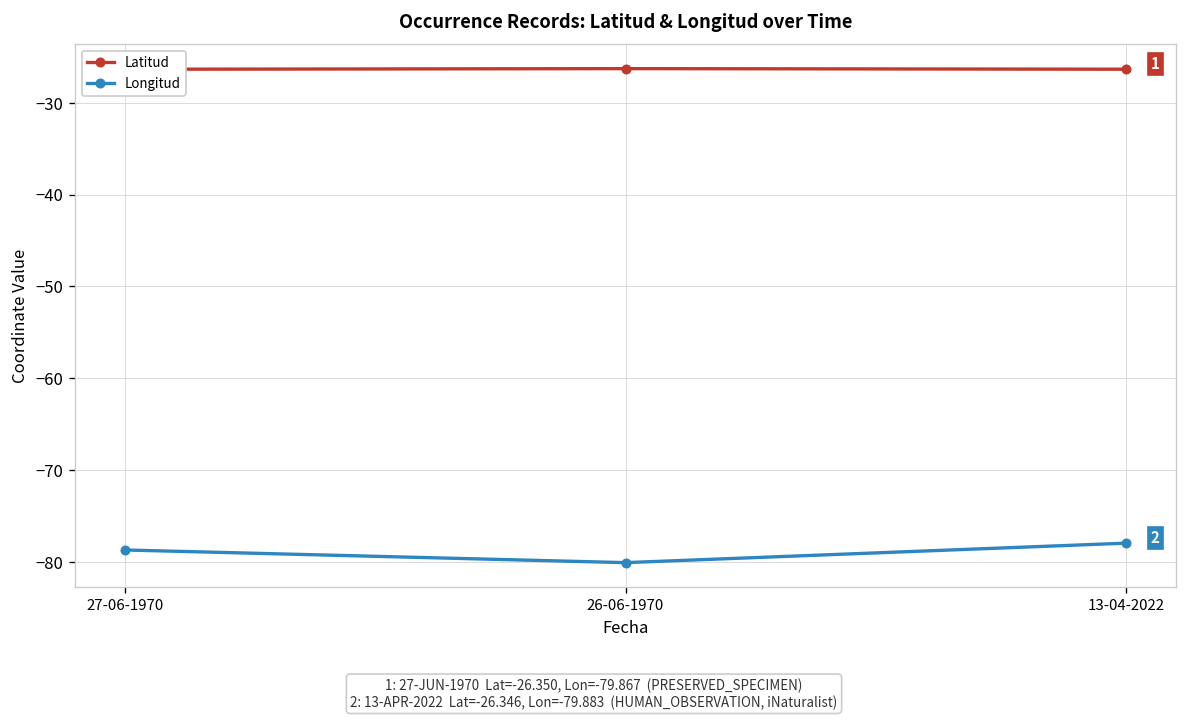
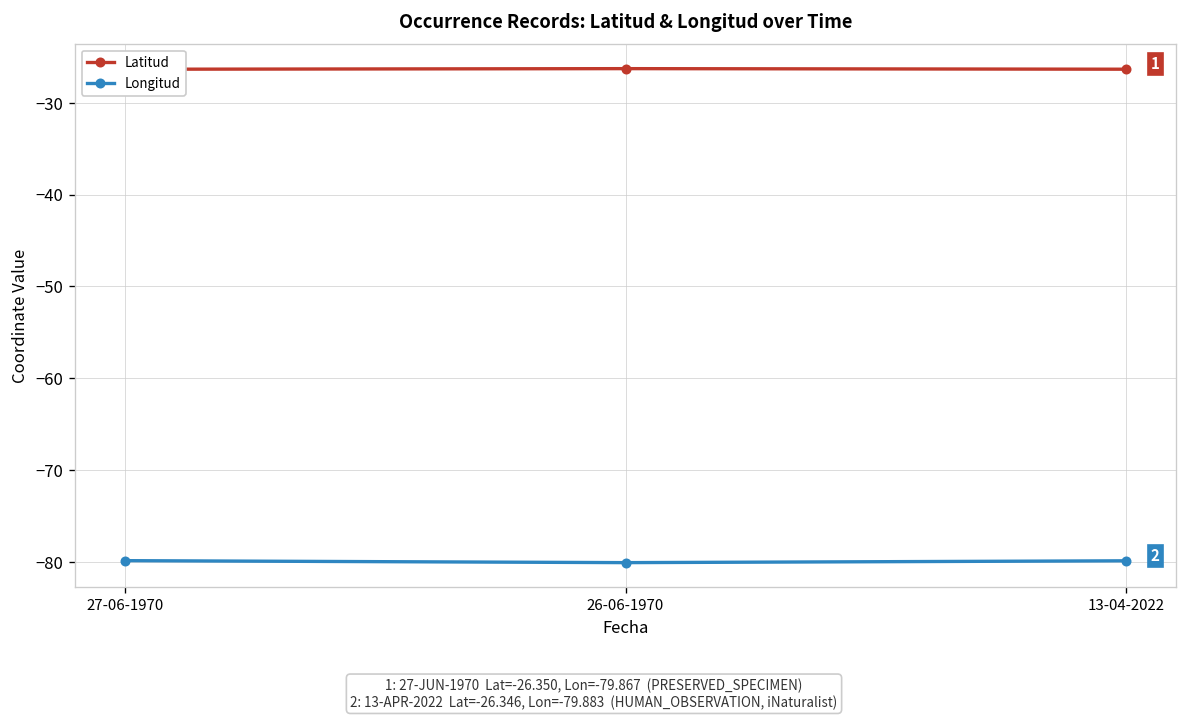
Longitud, 27-06-1970: -79 -> -80
Longitud, 13-04-2022: -78 -> -80
